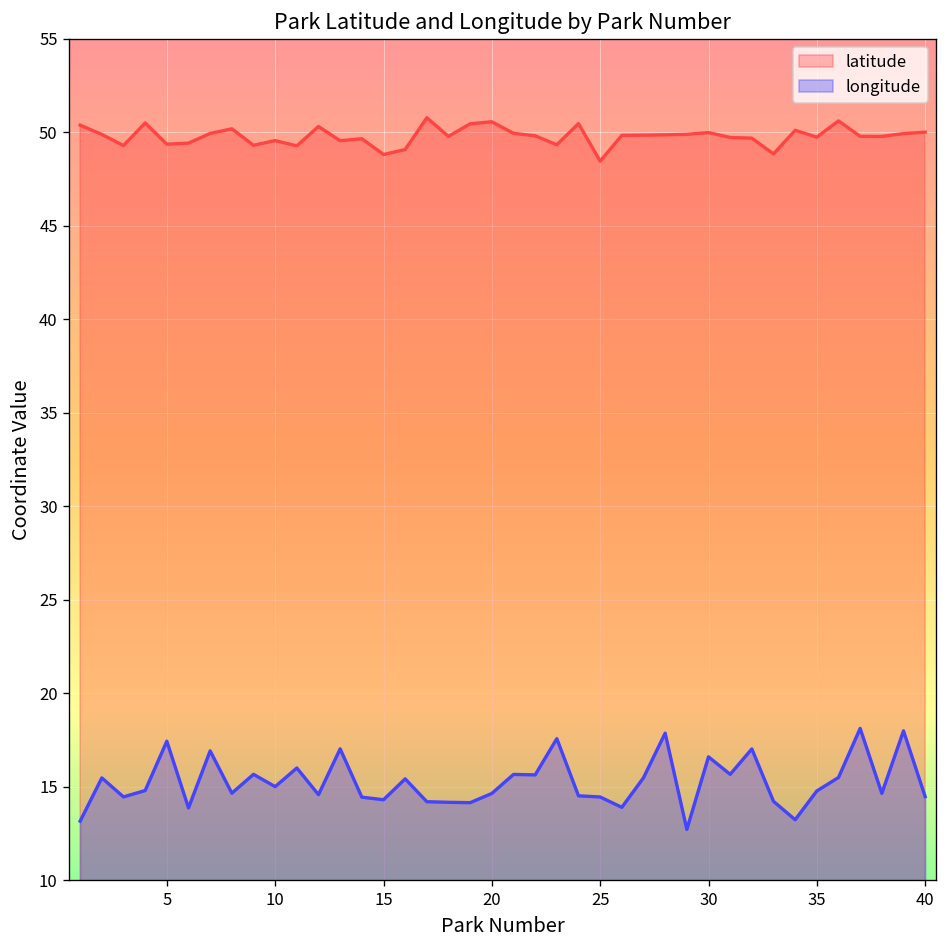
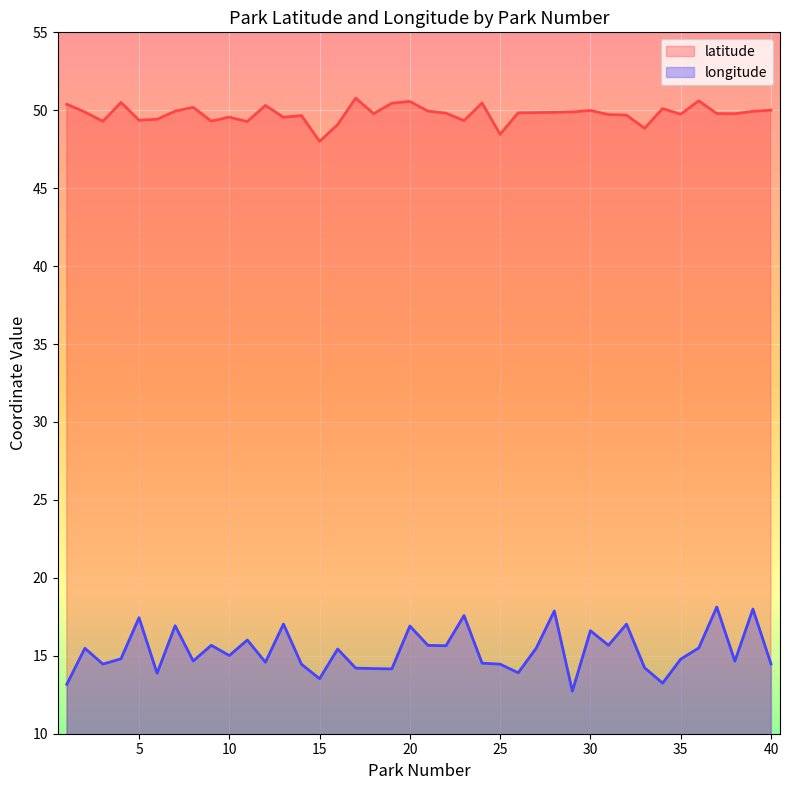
latitude, 15: 48.8 -> 48.0
longitude, 15: 14.3 -> 13.5
longitude, 20: 14.7 -> 16.9
